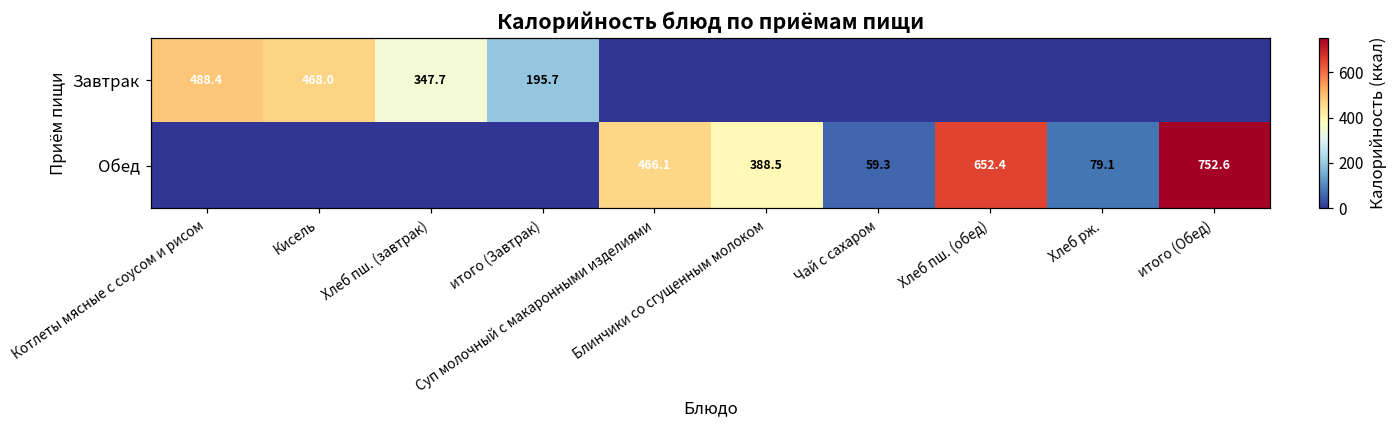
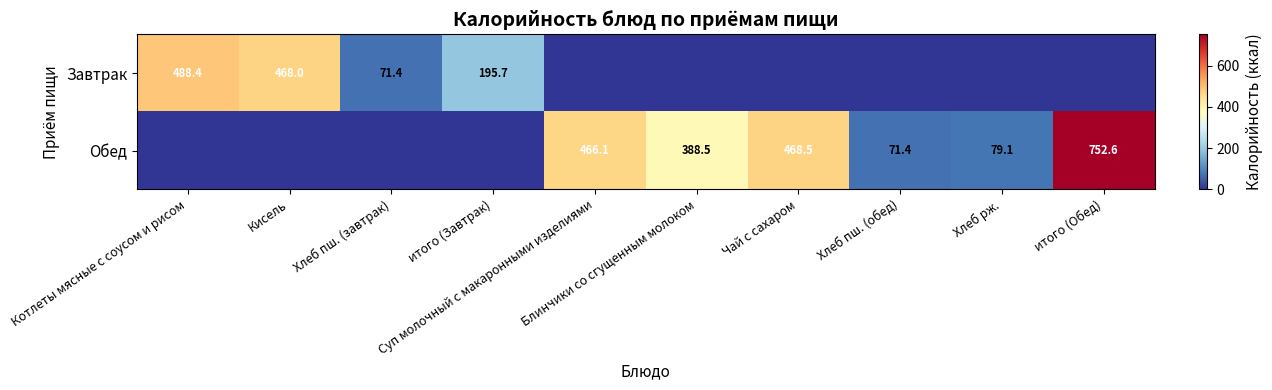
Завтрак, Хлеб пш. (завтрак): 347.7 -> 71.4
Обед, Чай с сахаром: 59.3 -> 468.5
Обед, Хлеб пш. (обед): 652.4 -> 71.4
